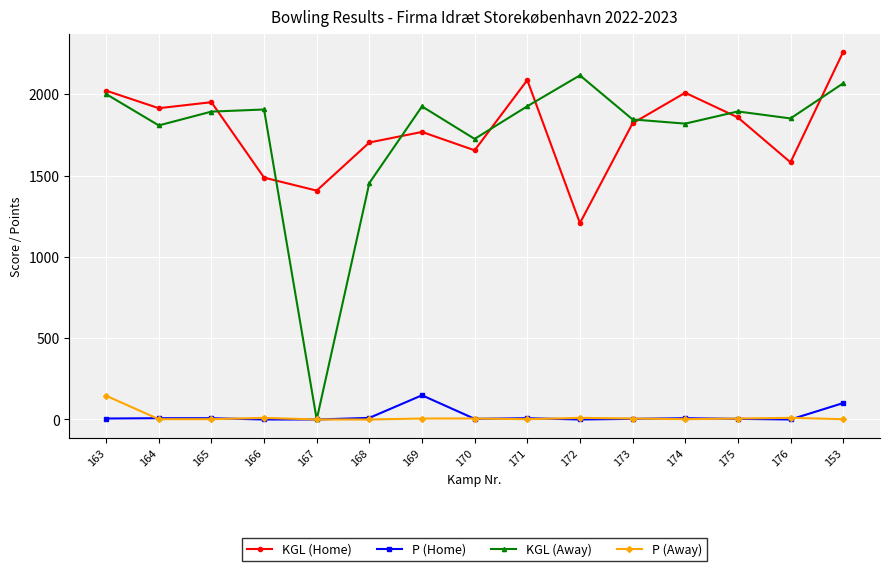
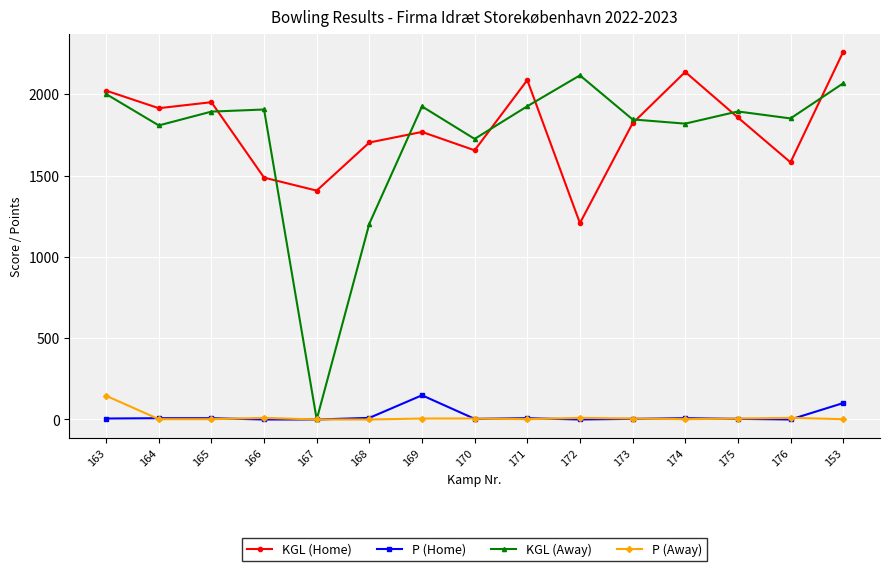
KGL (Away), 168: 1460 -> 1210
KGL (Home), 174: 2010 -> 2140
